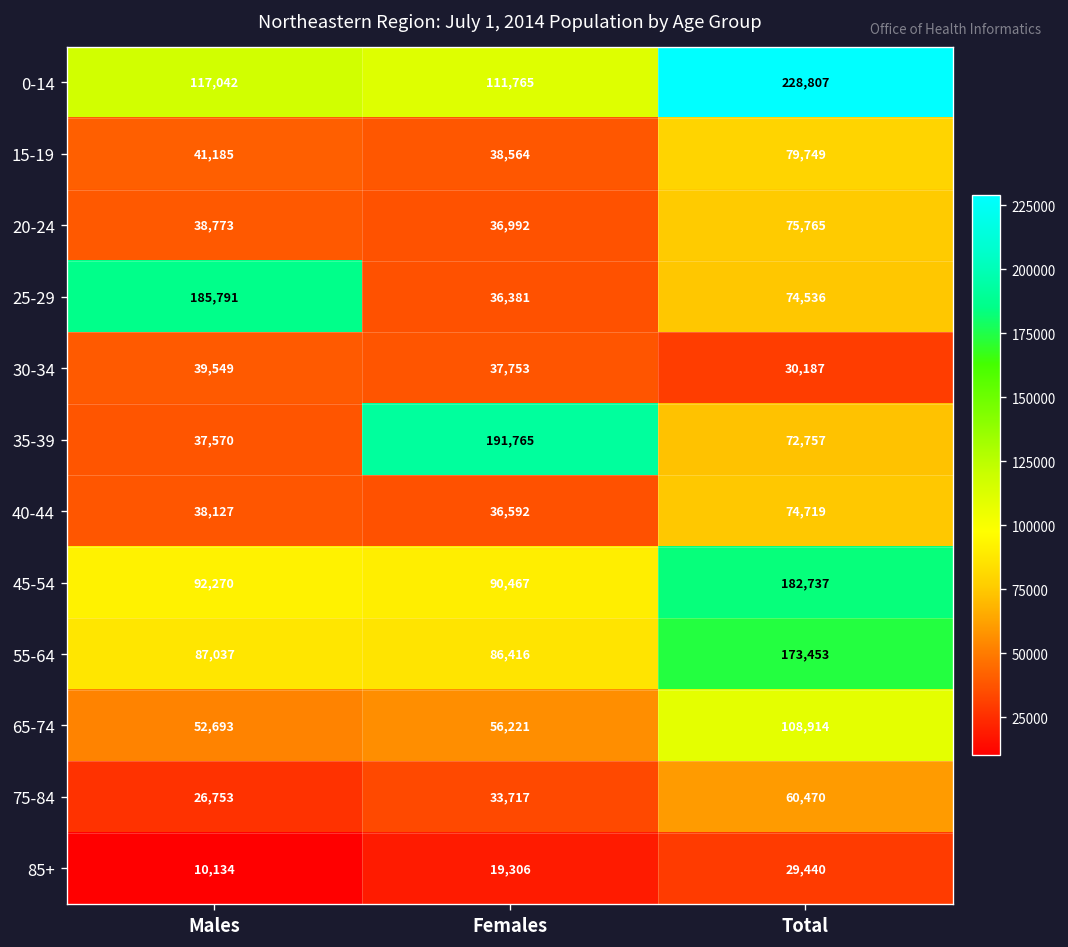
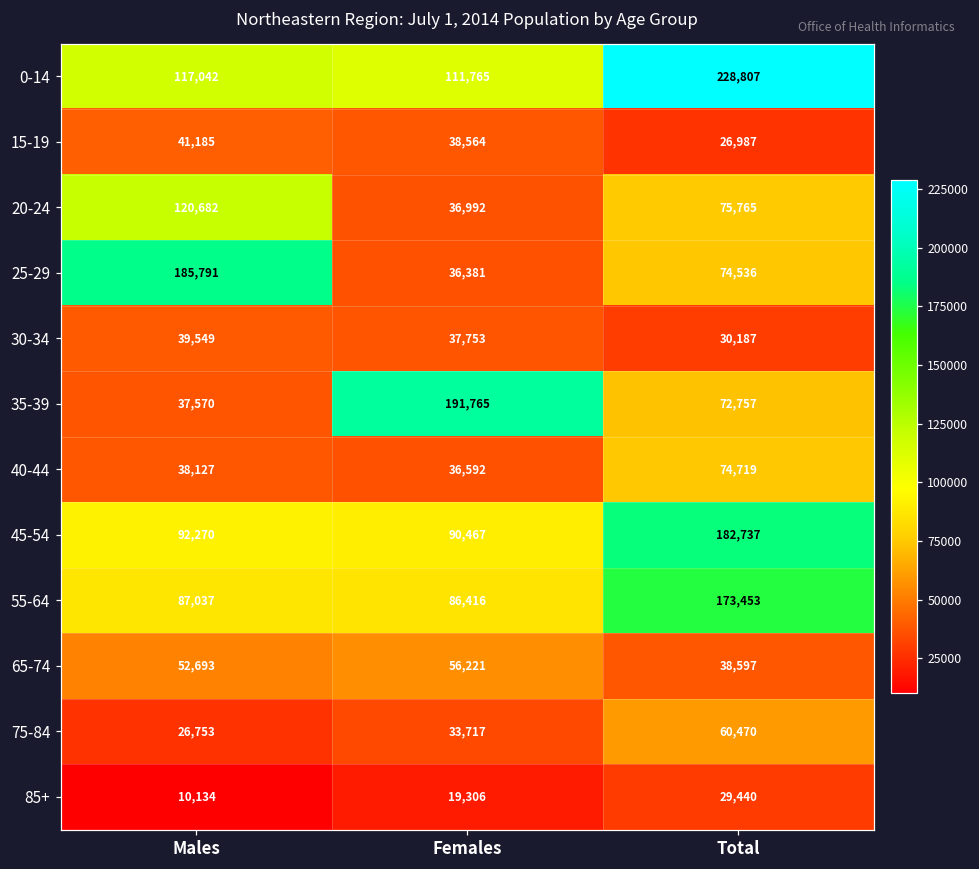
15-19, Total: 79,749 -> 26,987
20-24, Males: 38,773 -> 120,682
65-74, Total: 108,914 -> 38,597
